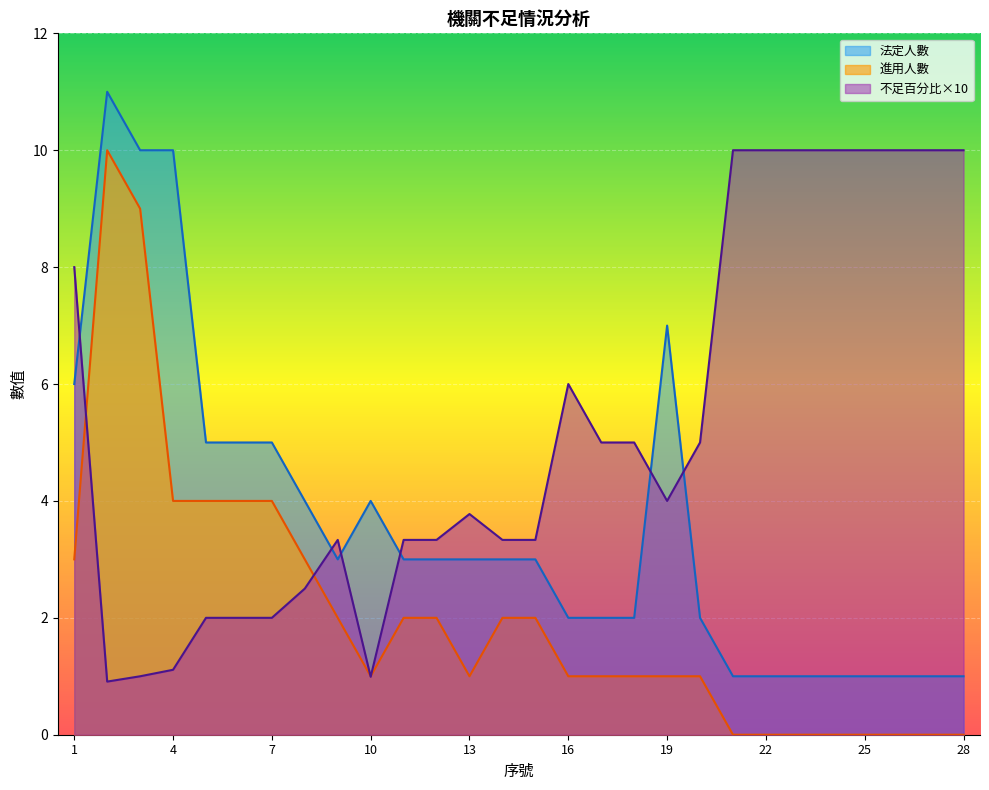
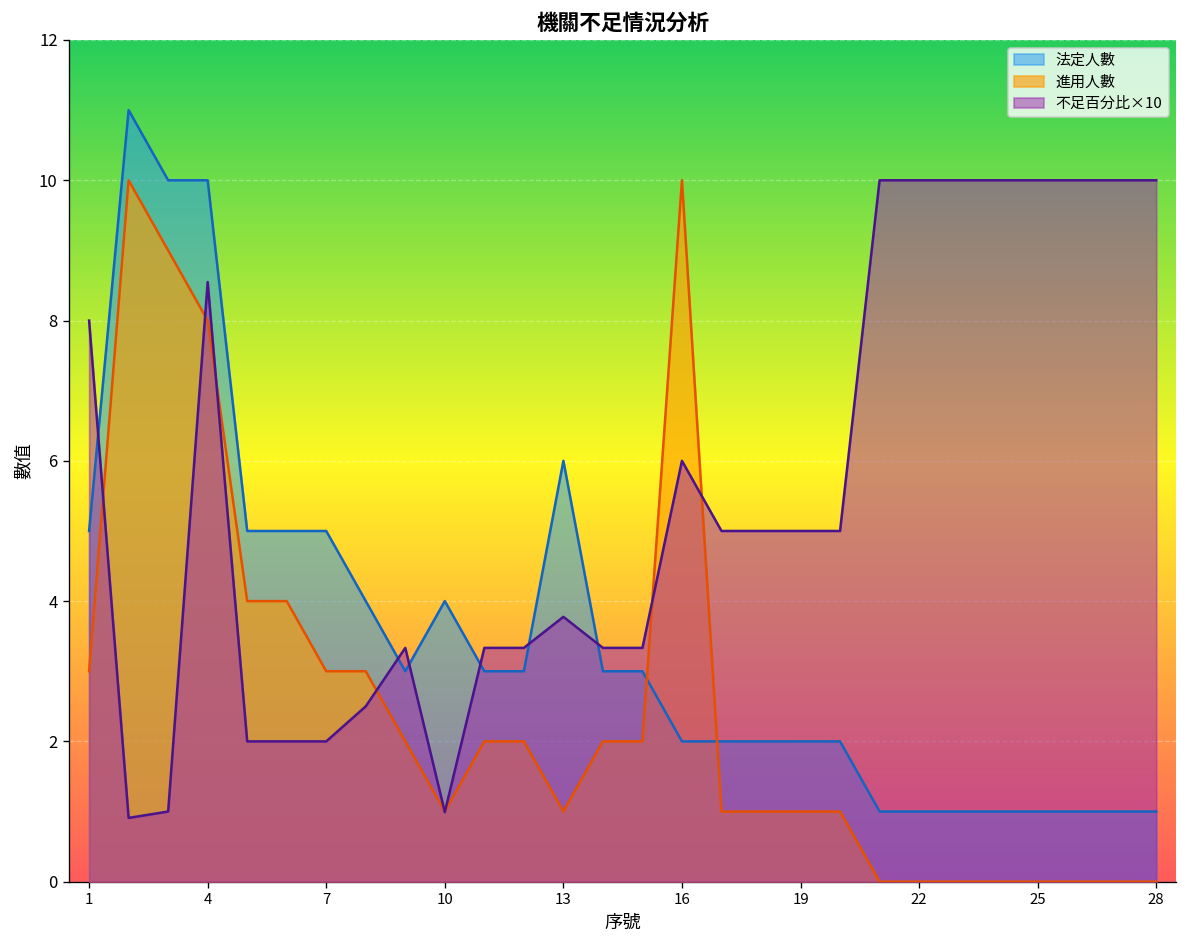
法定人數, 1: 6 -> 5
進用人數, 4: 4 -> 8
不足百分比×10, 4: 1.1 -> 8.5
進用人數, 7: 4 -> 3
法定人數, 13: 3 -> 6
進用人數, 16: 1 -> 10
法定人數, 19: 7 -> 2
不足百分比×10, 19: 4.0 -> 5.0
